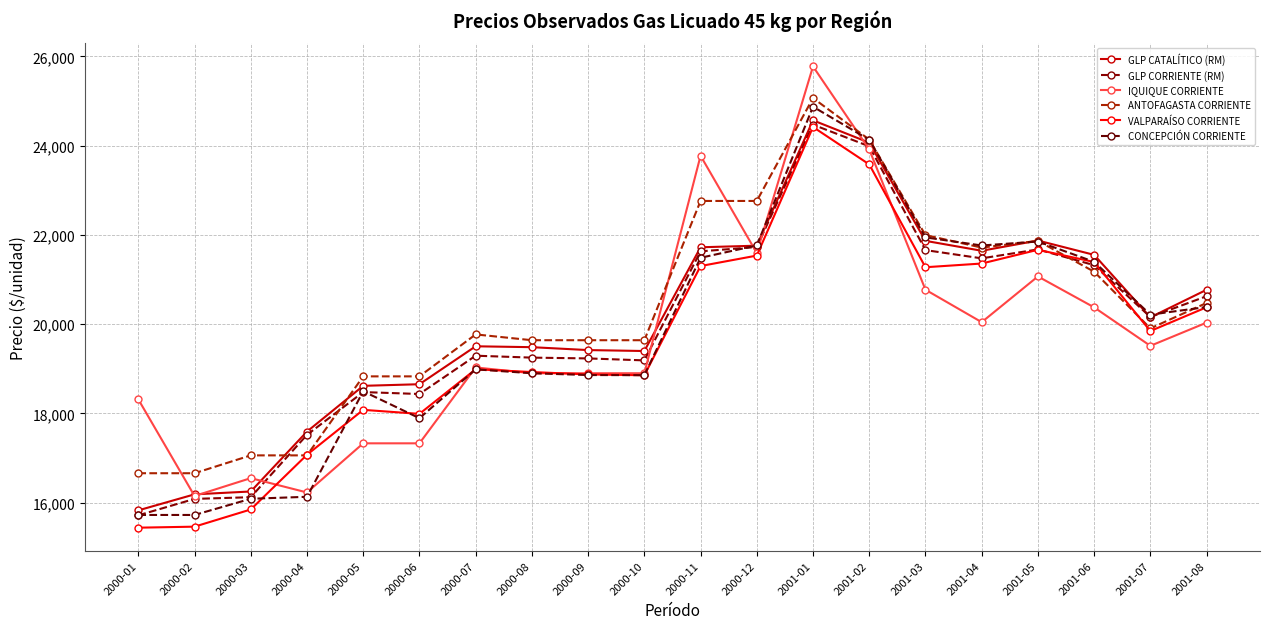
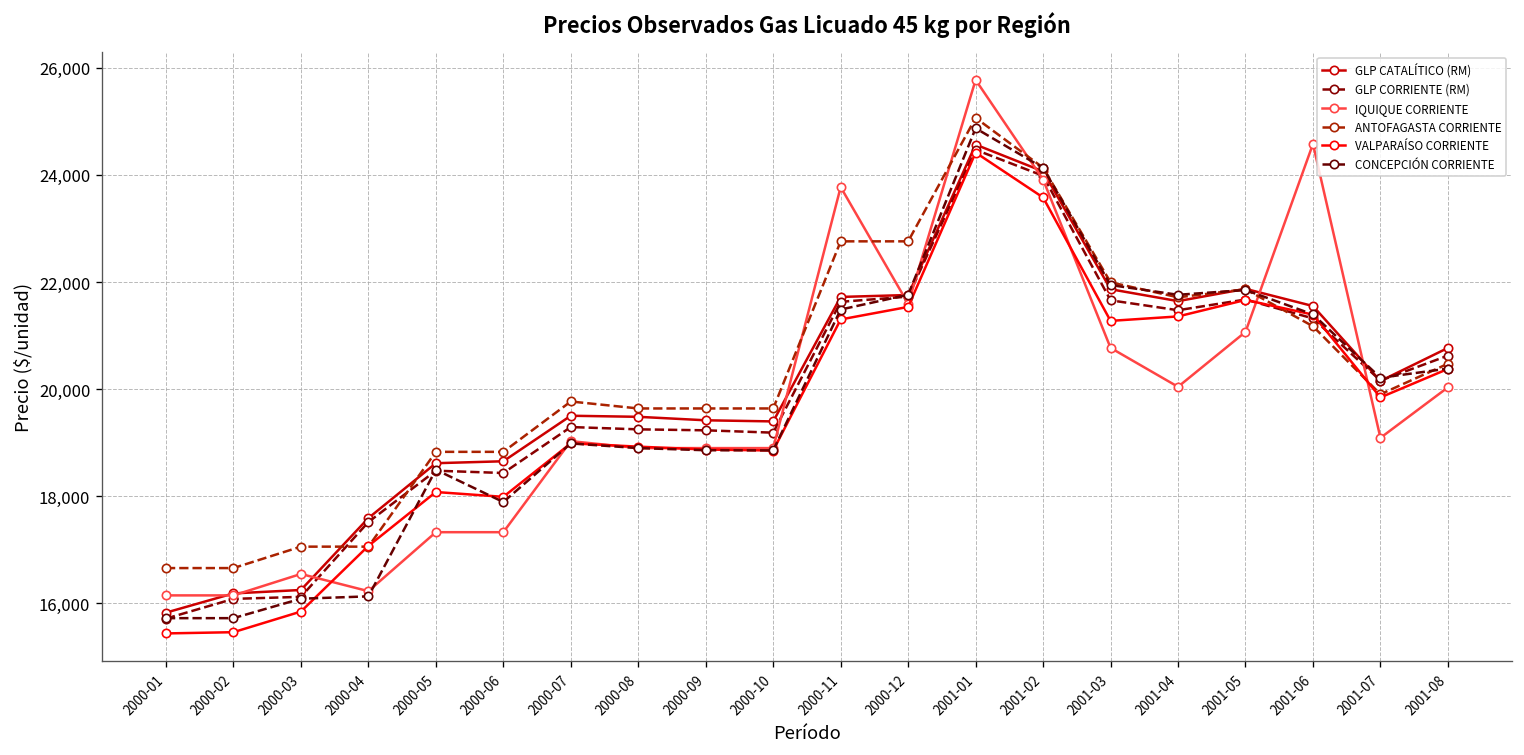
IQUIQUE CORRIENTE, 2000-01: 18,300 -> 16,200
IQUIQUE CORRIENTE, 2001-06: 20,400 -> 24,600
IQUIQUE CORRIENTE, 2001-07: 19,500 -> 19,100
